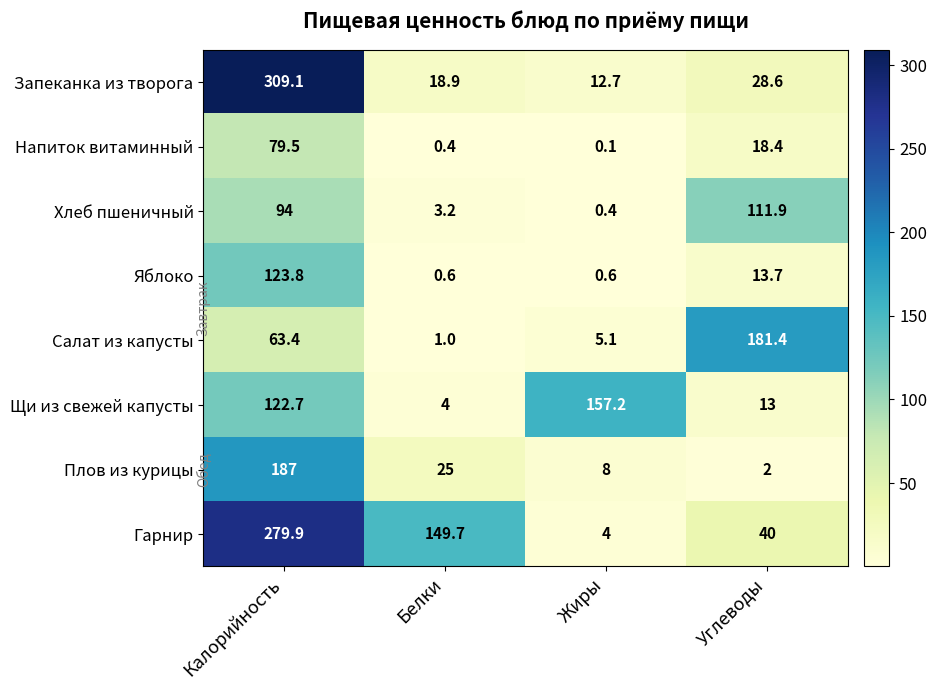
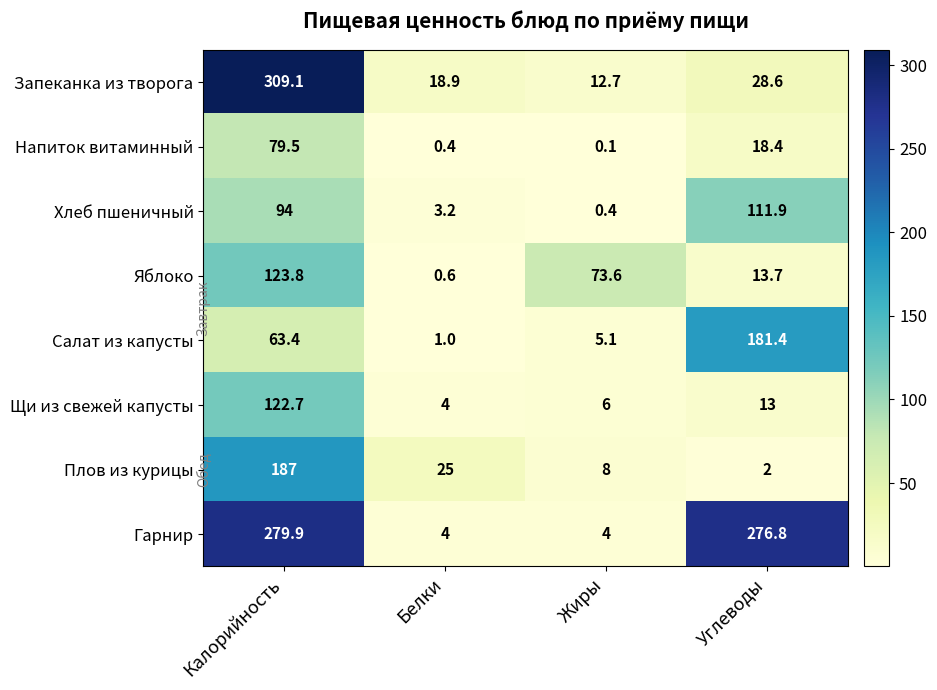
Яблоко, Жиры: 0.6 -> 73.6
Щи из свежей капусты, Жиры: 157.2 -> 6
Гарнир, Белки: 149.7 -> 4
Гарнир, Углеводы: 40 -> 276.8
